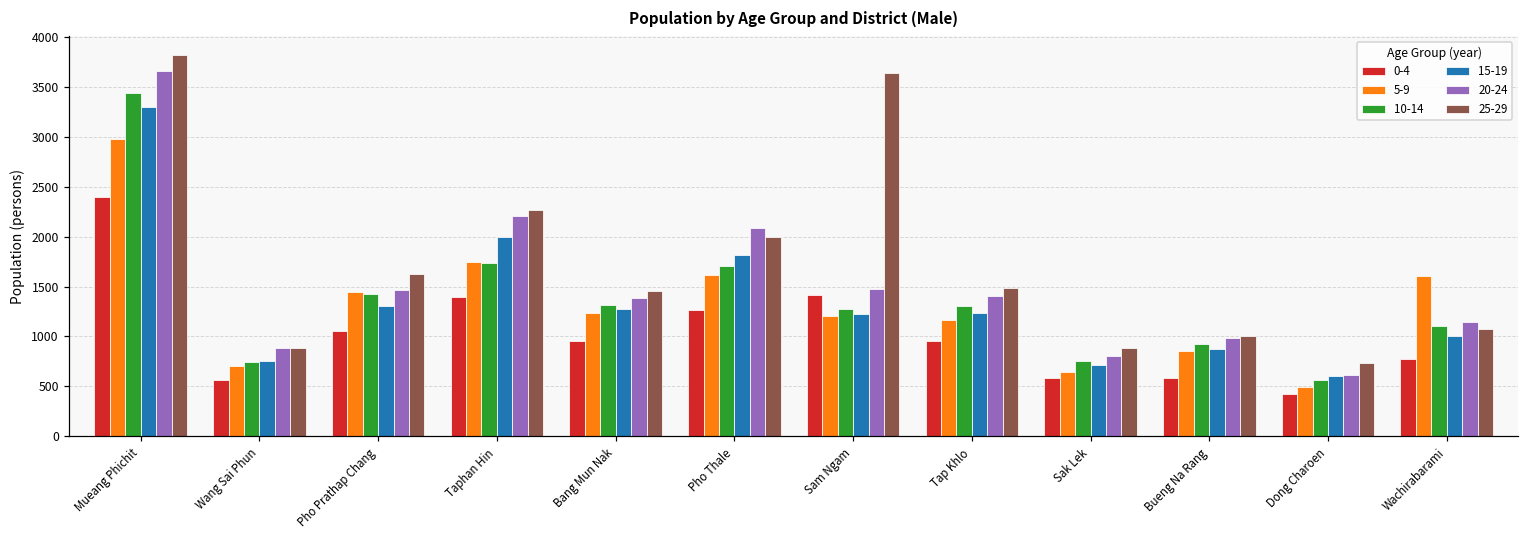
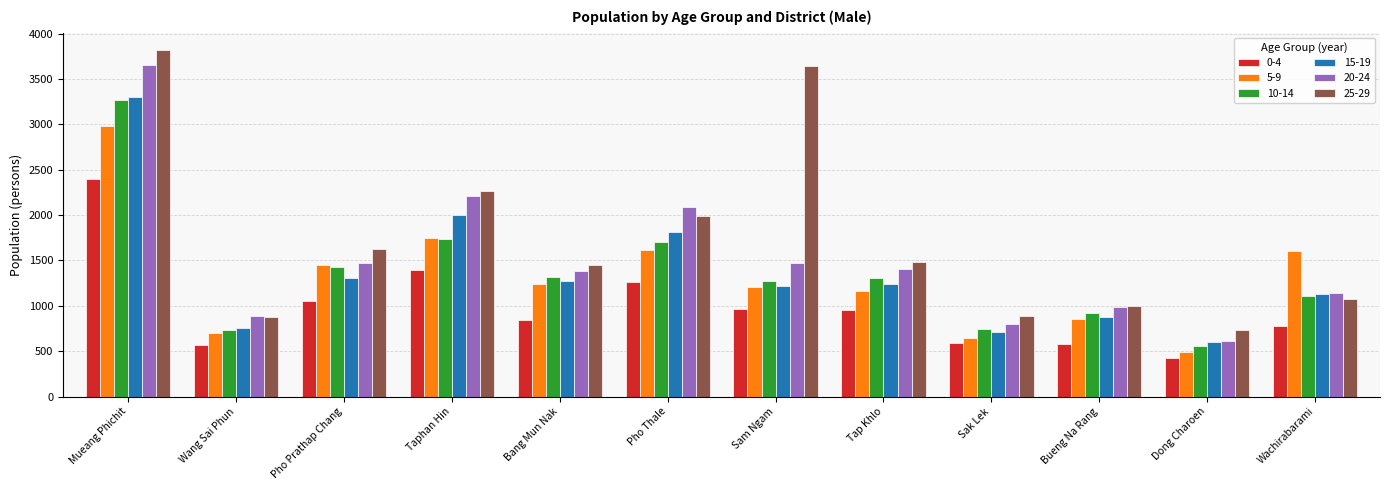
10-14, Mueang Phichit: 3400 -> 3300
0-4, Bang Mun Nak: 1000 -> 800
0-4, Sam Ngam: 1400 -> 1000
15-19, Wachirabarami: 1000 -> 1100
